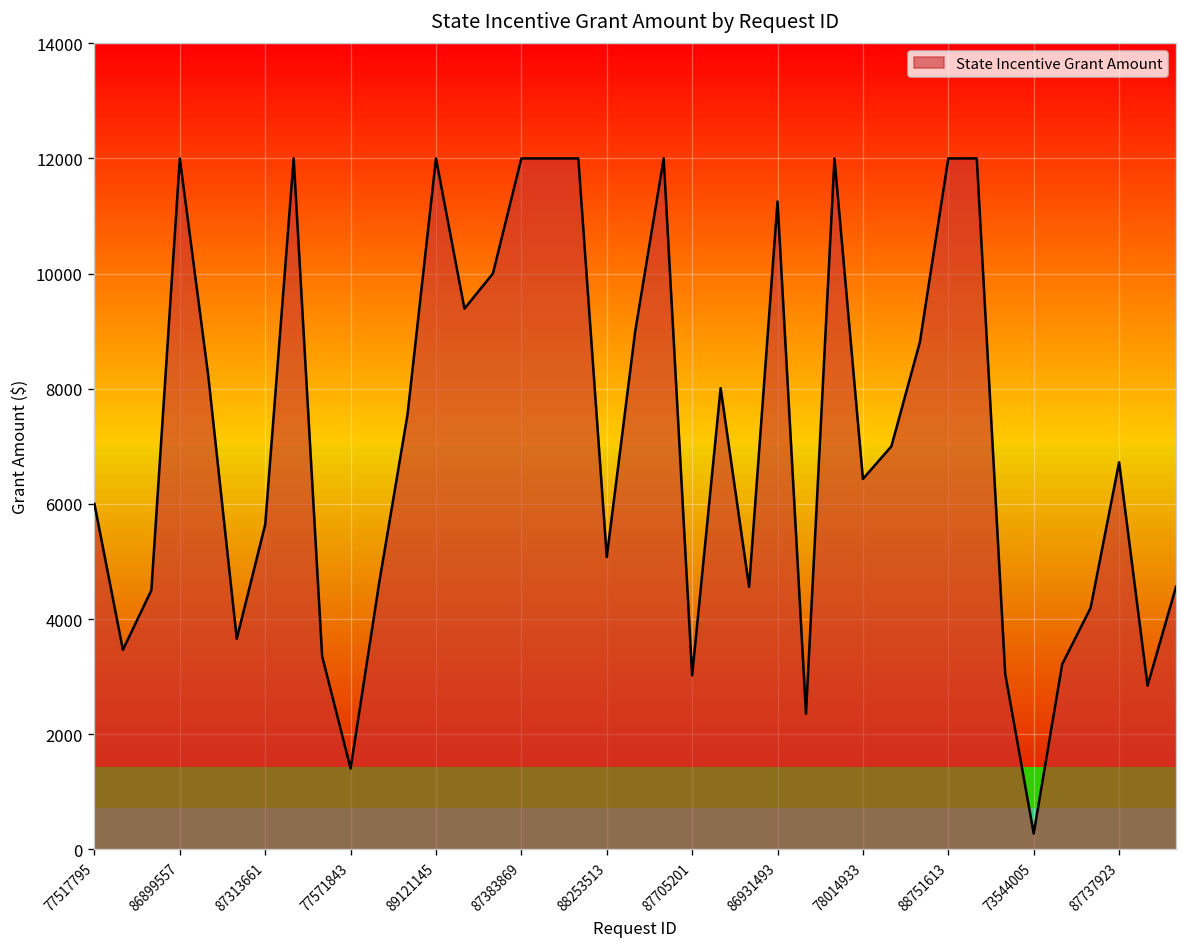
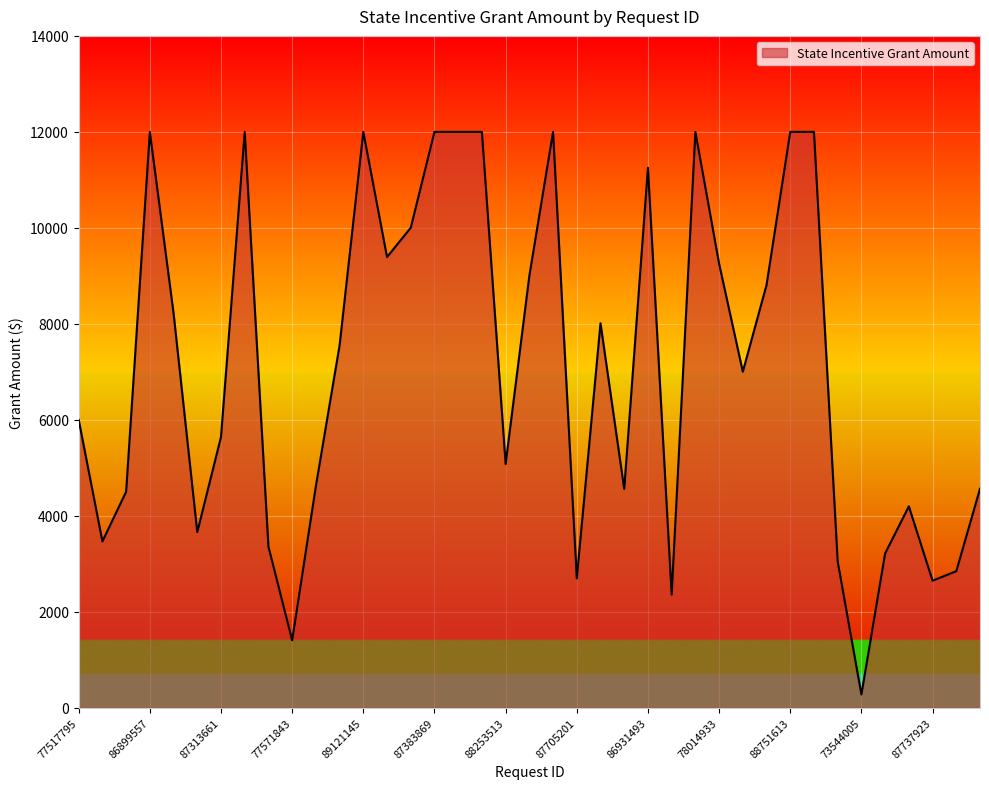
87705201: 3000 -> 2700
78014933: 6400 -> 9300
87737923: 6700 -> 2600
